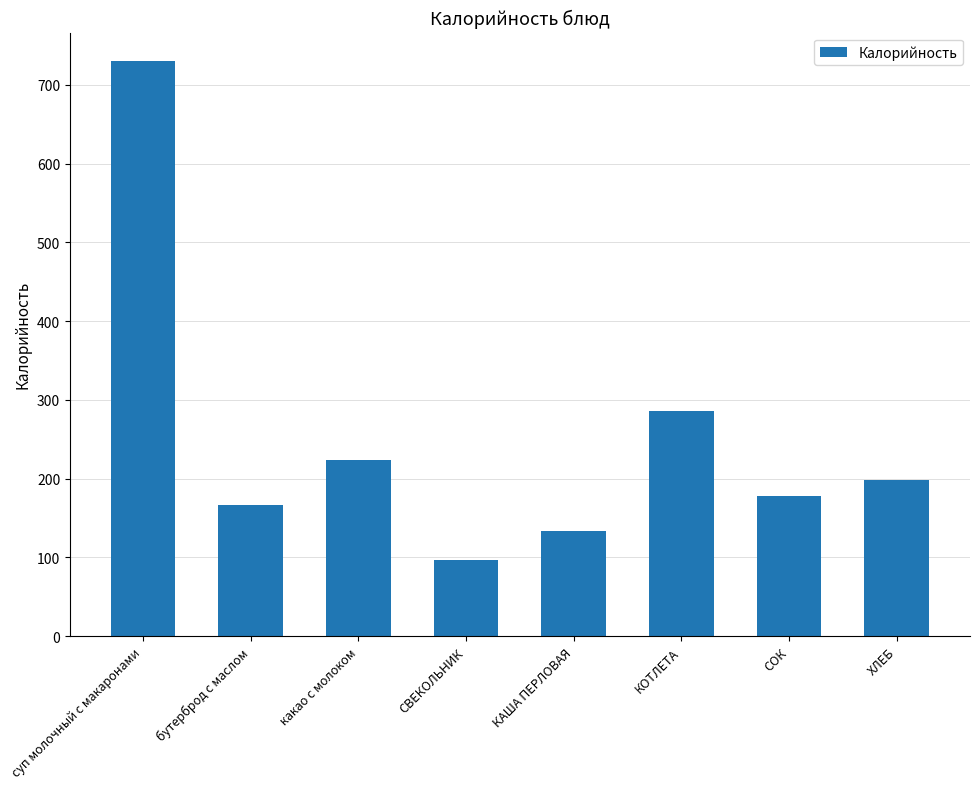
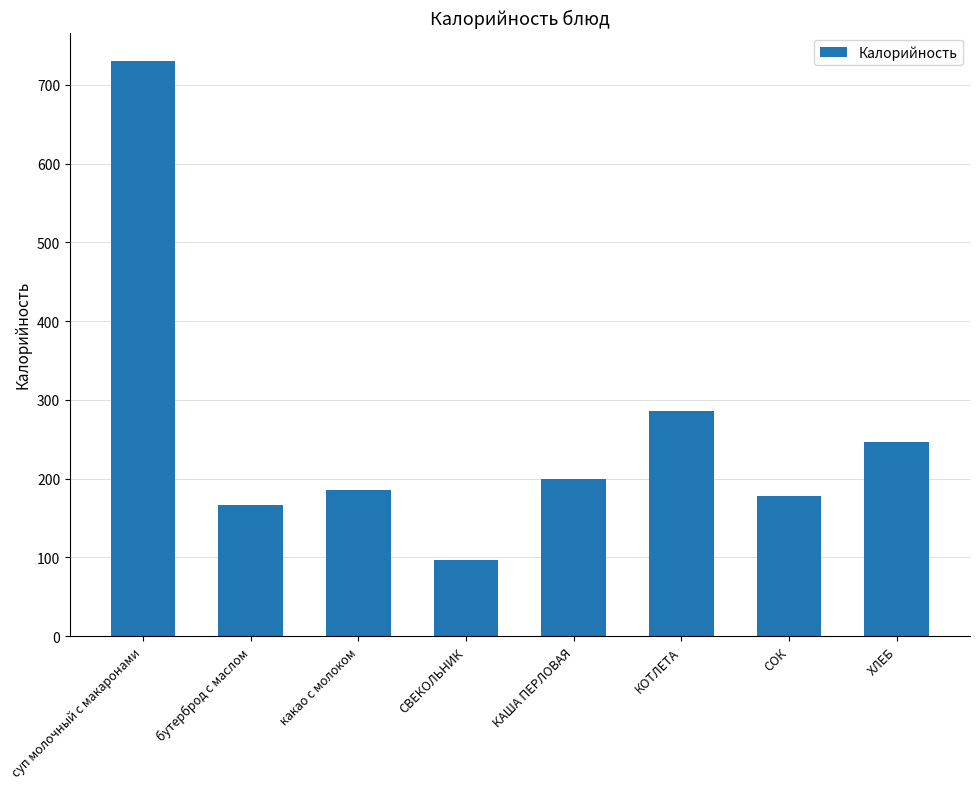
какао с молоком: 220 -> 190
КАША ПЕРЛОВАЯ: 130 -> 200
ХЛЕБ: 200 -> 250
